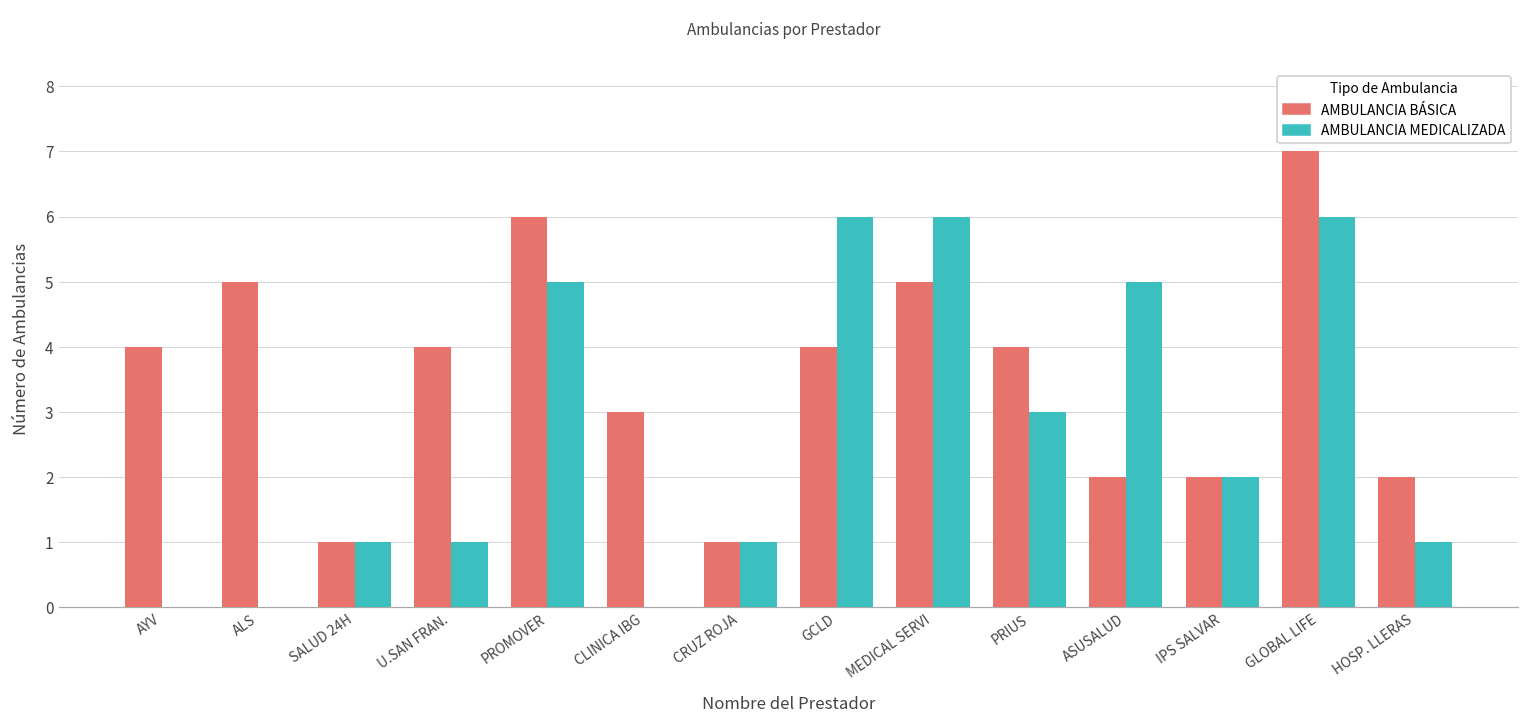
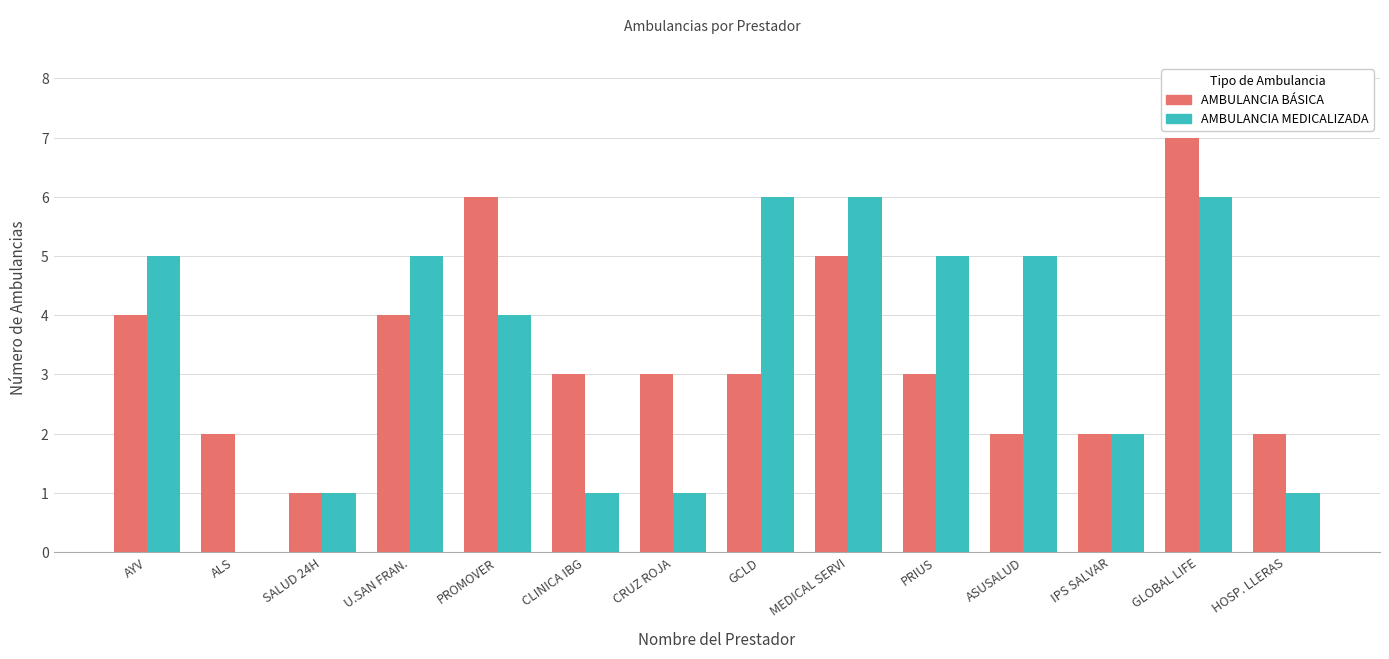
AMBULANCIA MEDICALIZADA, AYV: 0 -> 5
AMBULANCIA BÁSICA, ALS: 5 -> 2
AMBULANCIA MEDICALIZADA, U.SAN FRAN.: 1 -> 5
AMBULANCIA MEDICALIZADA, PROMOVER: 5 -> 4
AMBULANCIA MEDICALIZADA, CLINICA IBG: 0 -> 1
AMBULANCIA BÁSICA, CRUZ ROJA: 1 -> 3
AMBULANCIA BÁSICA, GCLD: 4 -> 3
AMBULANCIA BÁSICA, PRIUS: 4 -> 3
AMBULANCIA MEDICALIZADA, PRIUS: 3 -> 5
